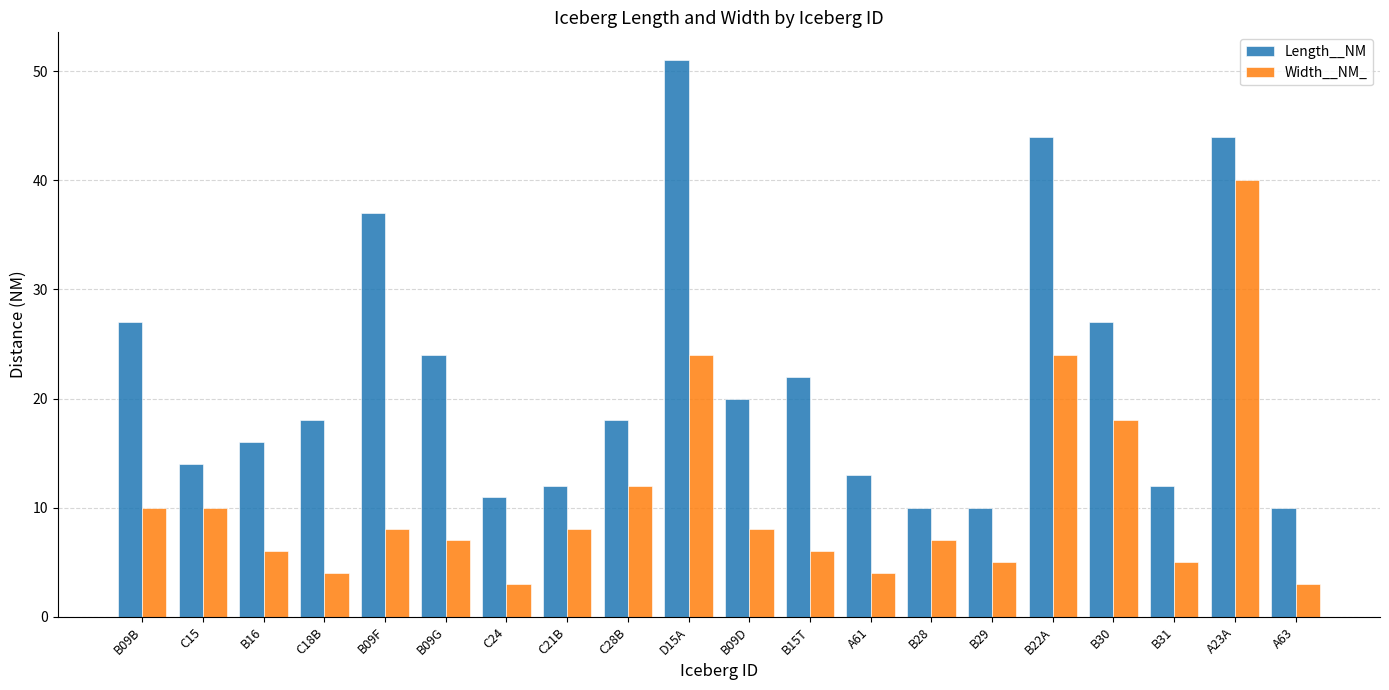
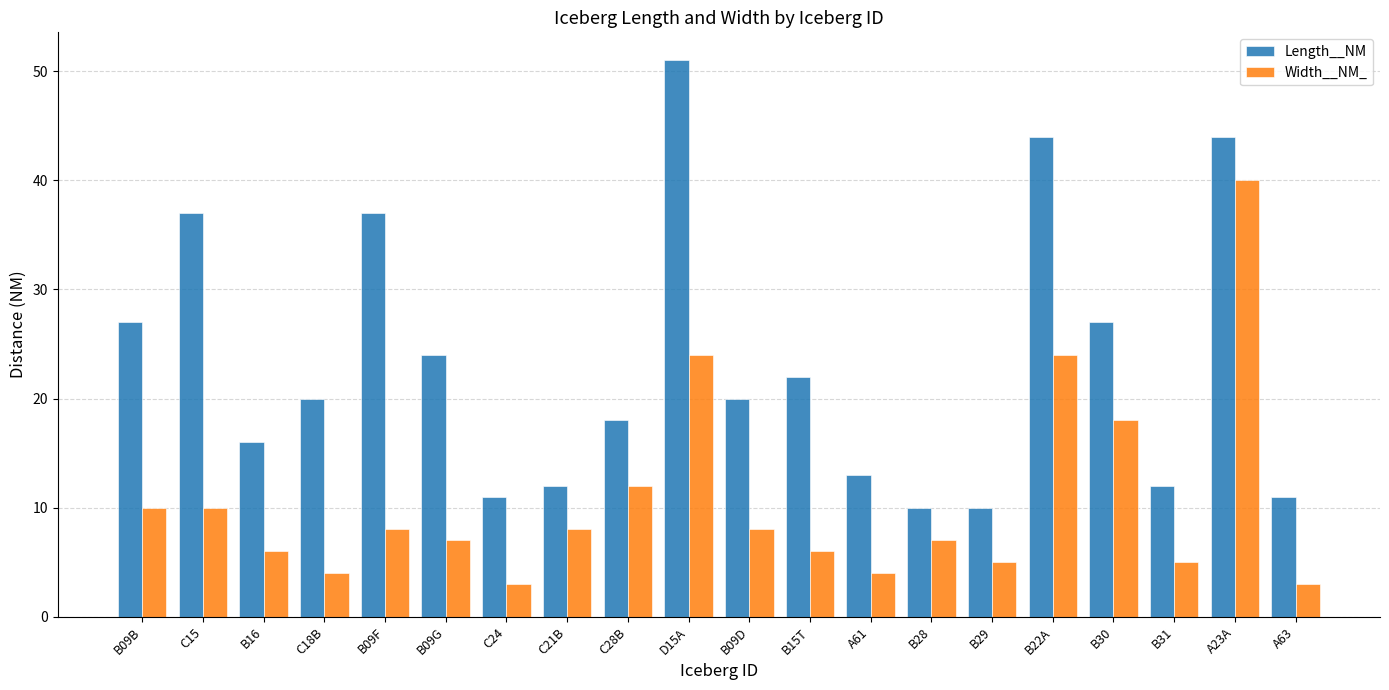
Length__NM, C15: 14 -> 37
Length__NM, C18B: 18 -> 20
Length__NM, A63: 10 -> 11
